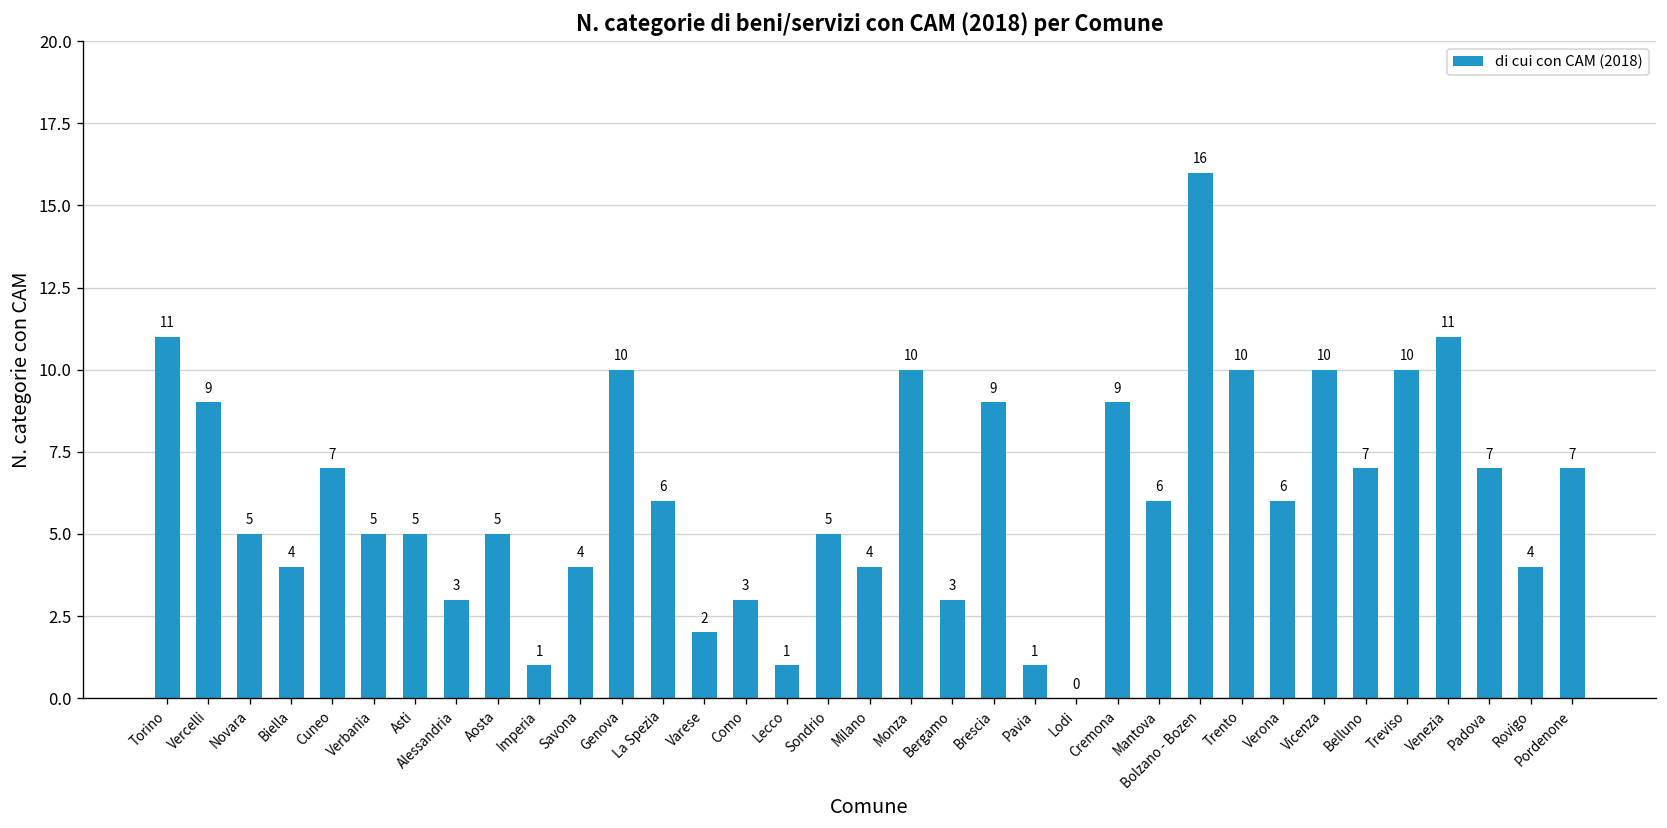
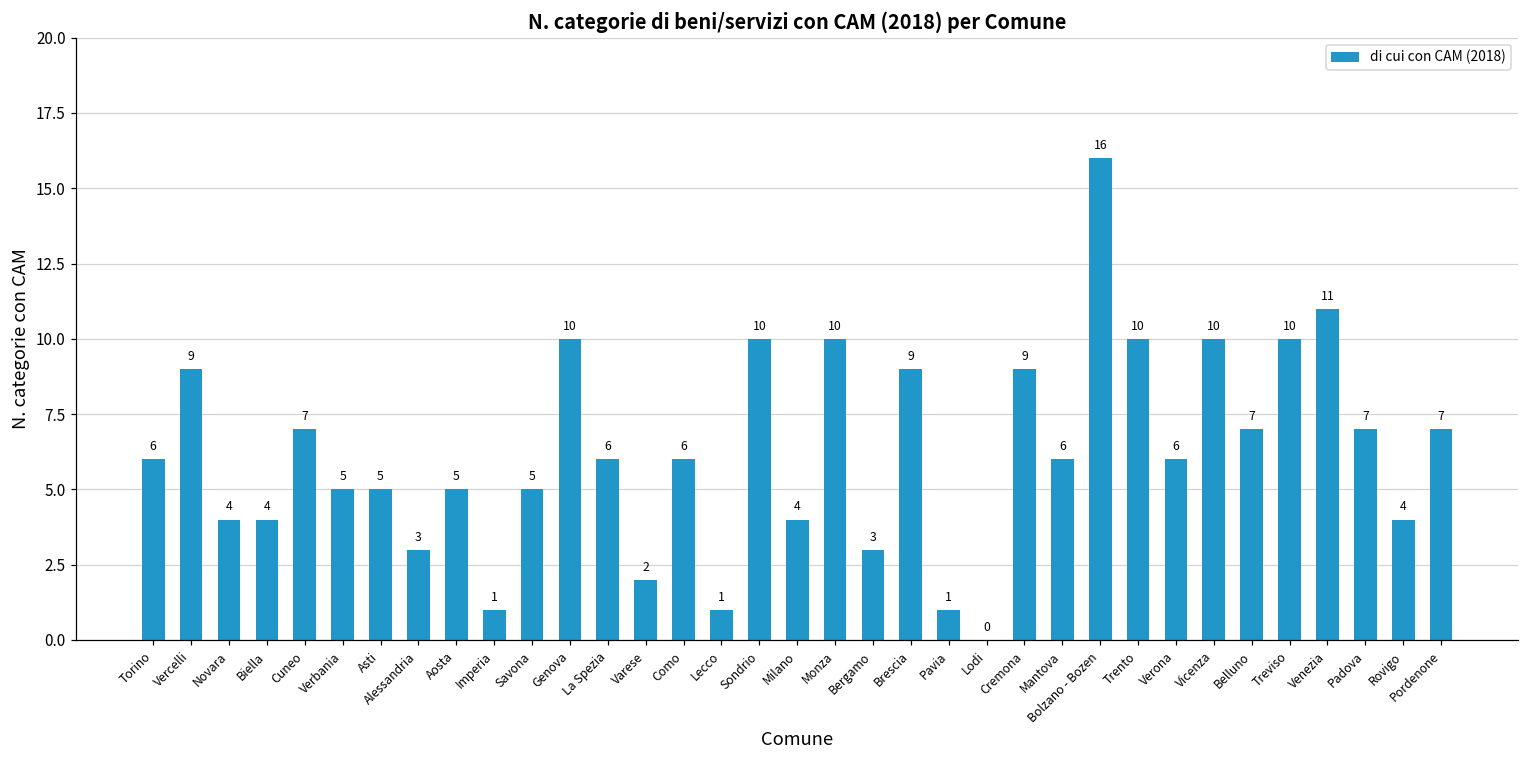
Torino: 11 -> 6
Novara: 5 -> 4
Savona: 4 -> 5
Como: 3 -> 6
Sondrio: 5 -> 10
